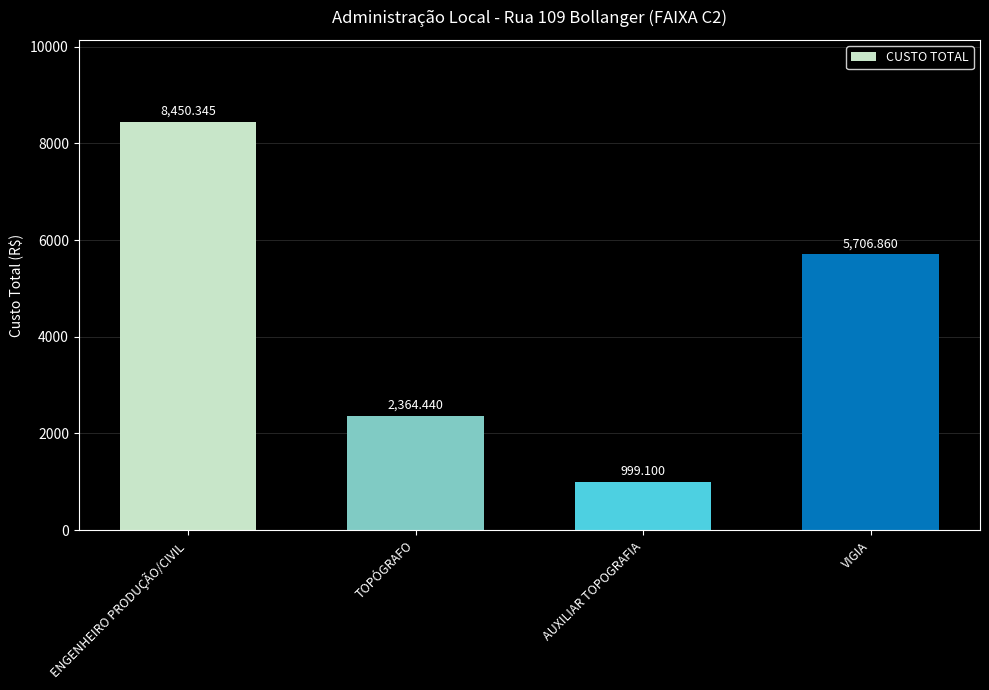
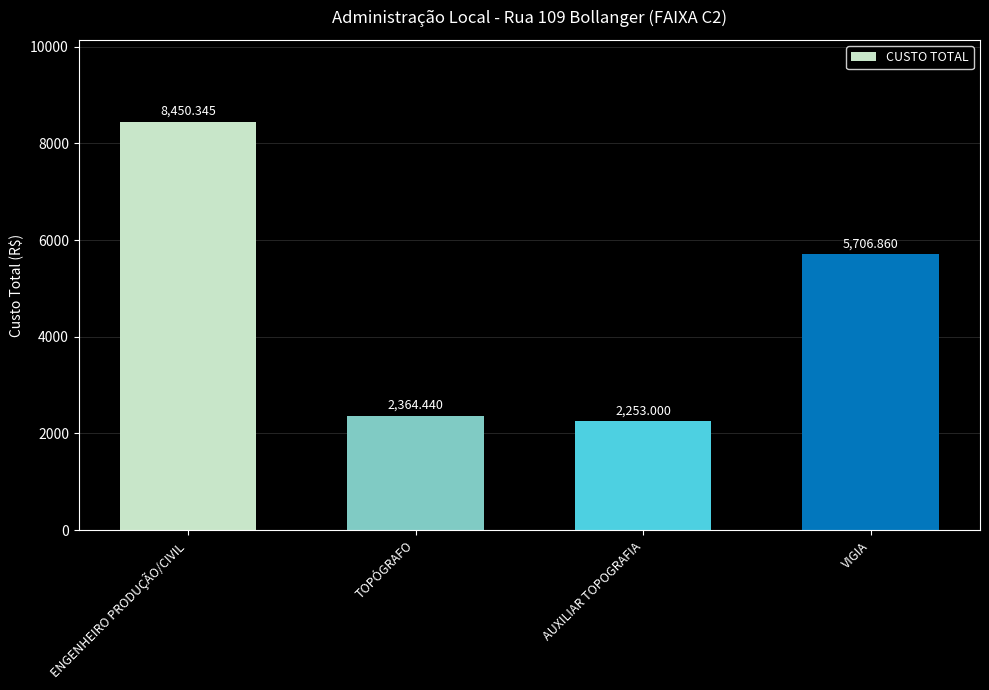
AUXILIAR TOPOGRAFIA: 999.100 -> 2,253.000
